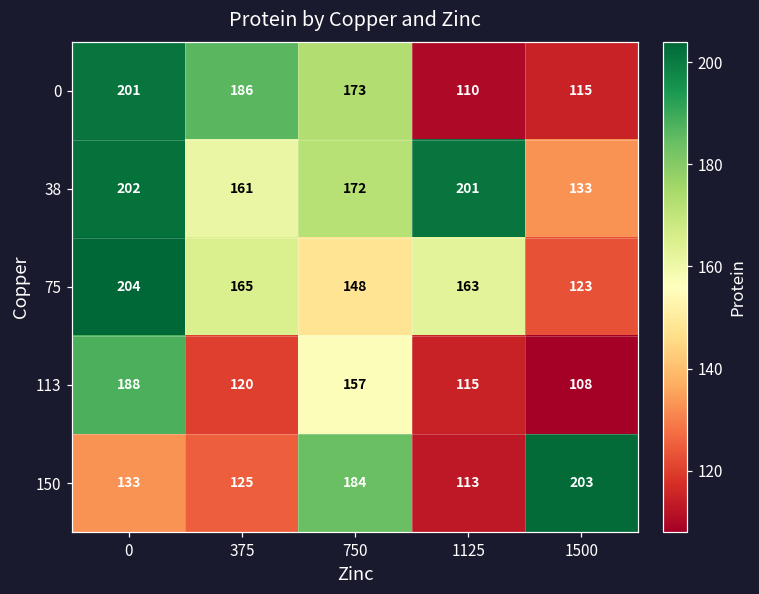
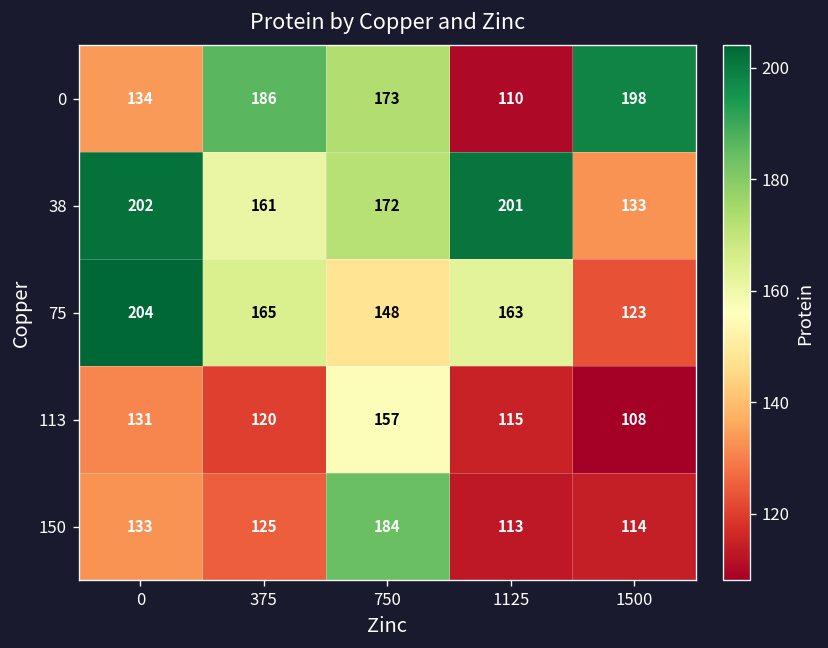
0, 0: 201 -> 134
0, 1500: 115 -> 198
113, 0: 188 -> 131
150, 1500: 203 -> 114
